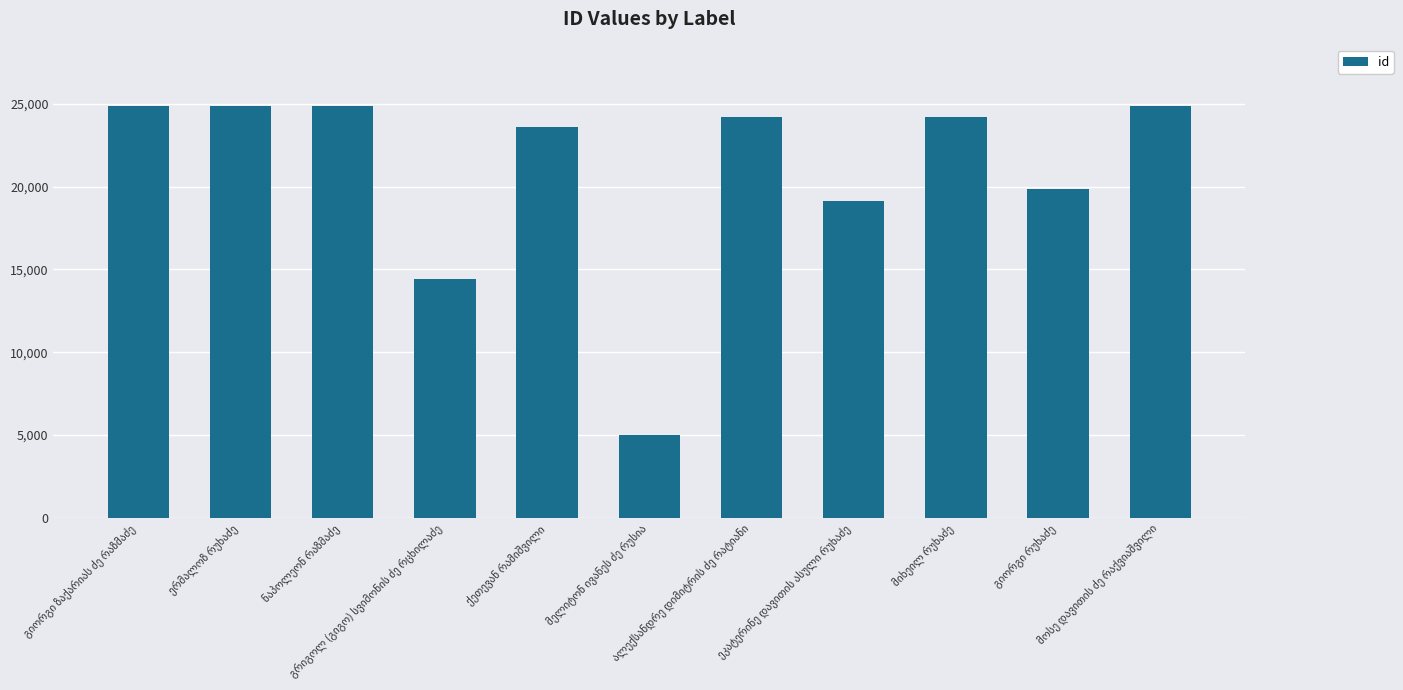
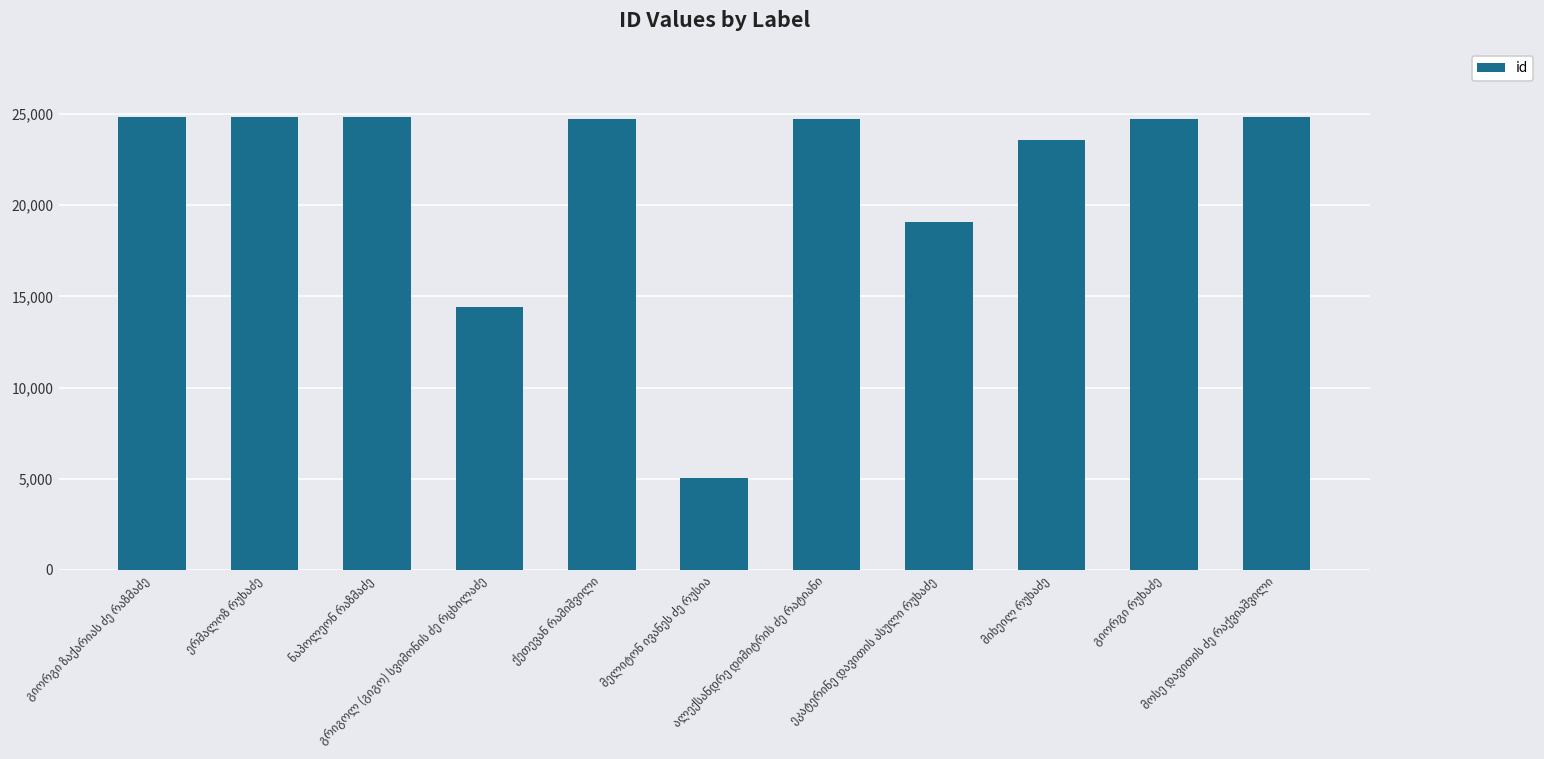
ქეთევან რამიშვილი: 23,600 -> 24,700
ალექსანდრე დიმიტრის ძე რატიანი: 24,200 -> 24,700
მიხეილ რუხაძე: 24,200 -> 23,600
გიორგი რუხაძე: 19,900 -> 24,700
